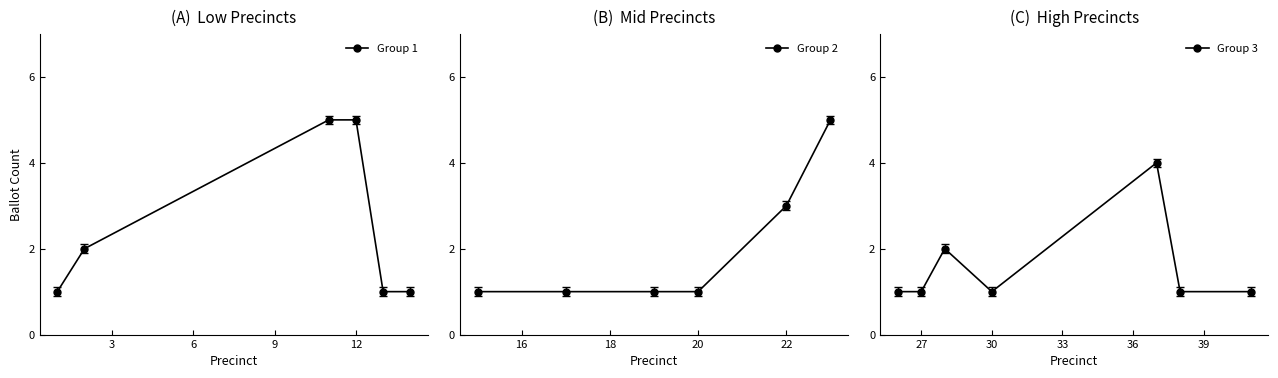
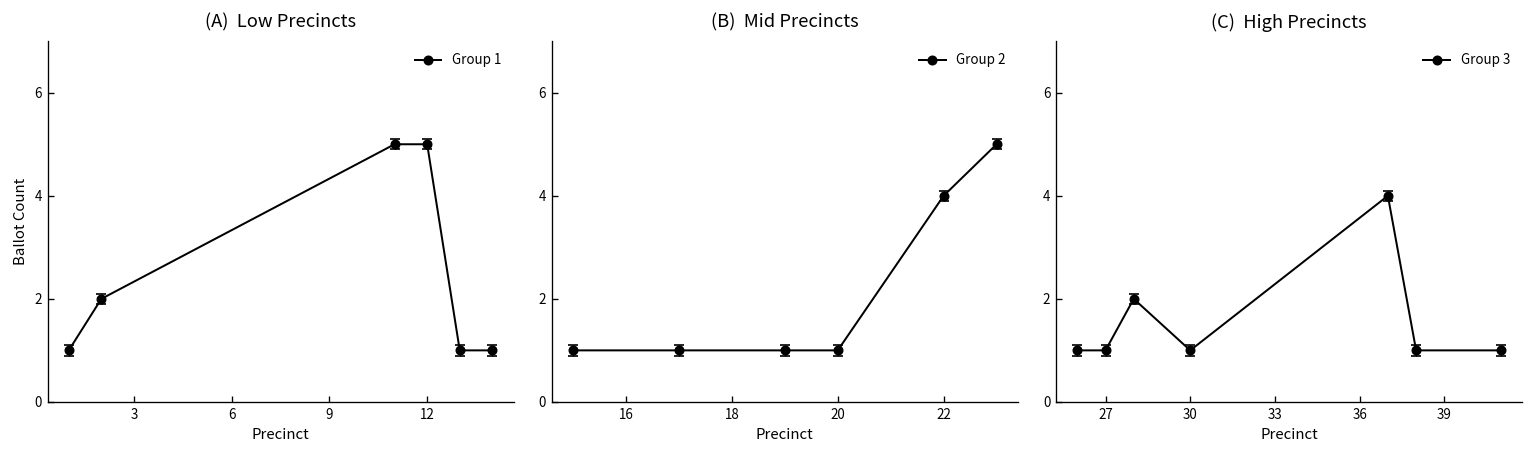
(B) Mid Precincts, Group 2, 22: 3 -> 4
